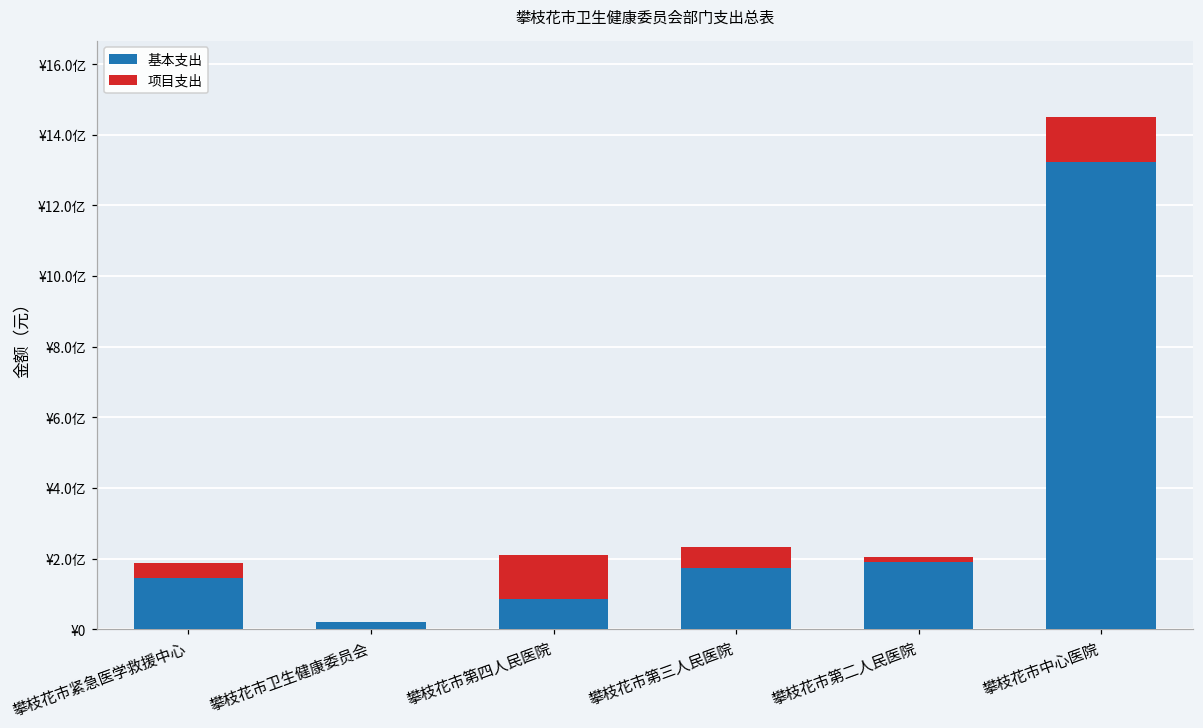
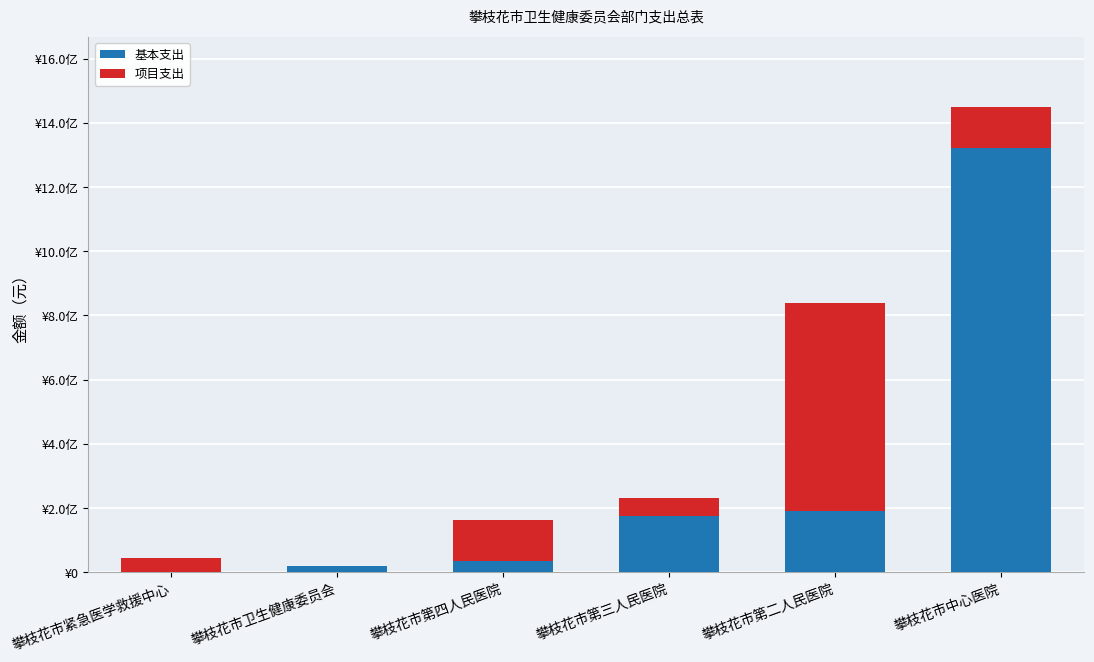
基本支出, 攀枝花市紧急医学救援中心: ¥1.5亿 -> ¥0.0亿
基本支出, 攀枝花市第四人民医院: ¥0.8亿 -> ¥0.3亿
项目支出, 攀枝花市第二人民医院: ¥0.1亿 -> ¥6.5亿
